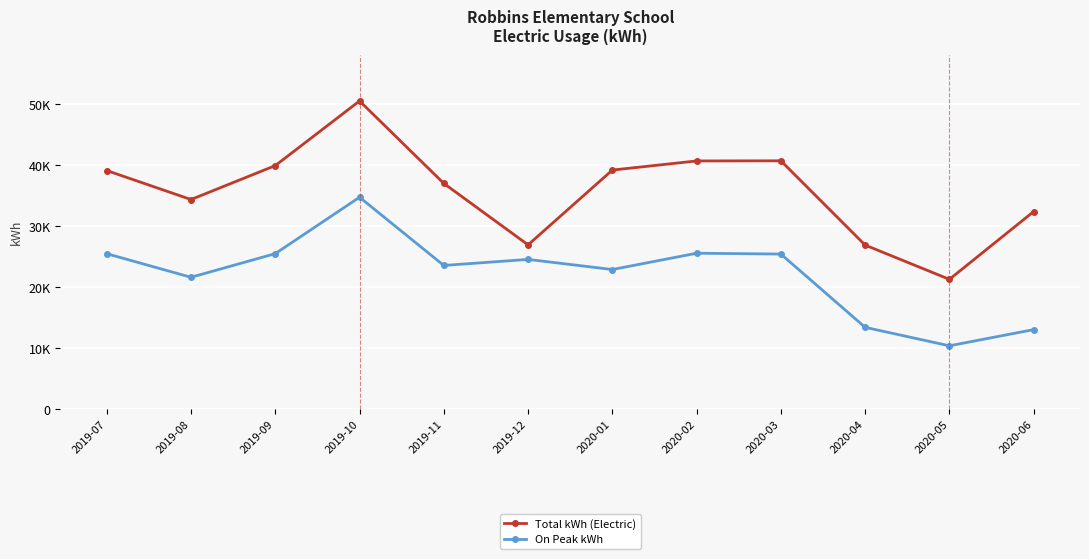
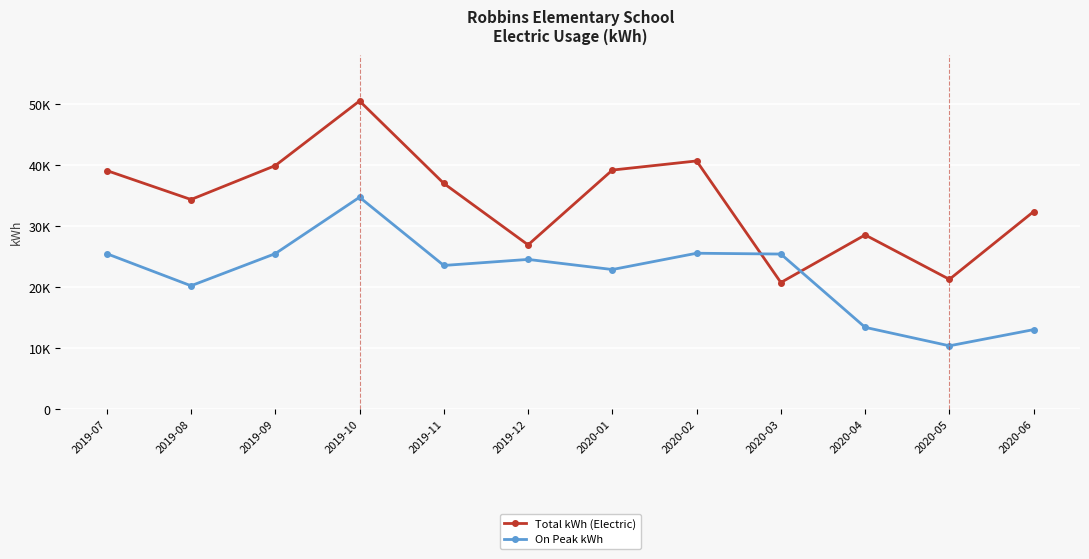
On Peak kWh, 2019-08: 22000 -> 20000
Total kWh (Electric), 2020-03: 41000 -> 21000
Total kWh (Electric), 2020-04: 27000 -> 29000
